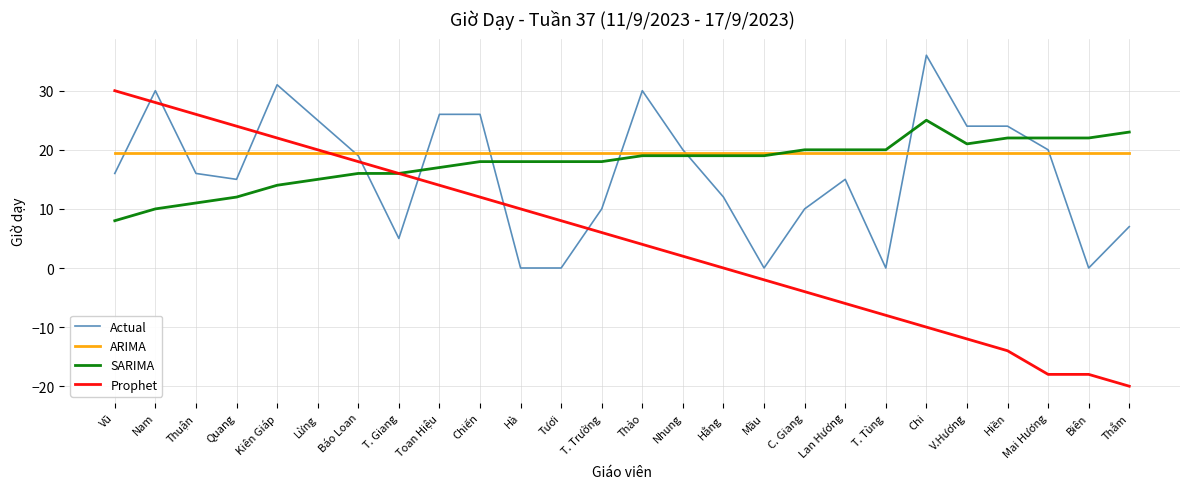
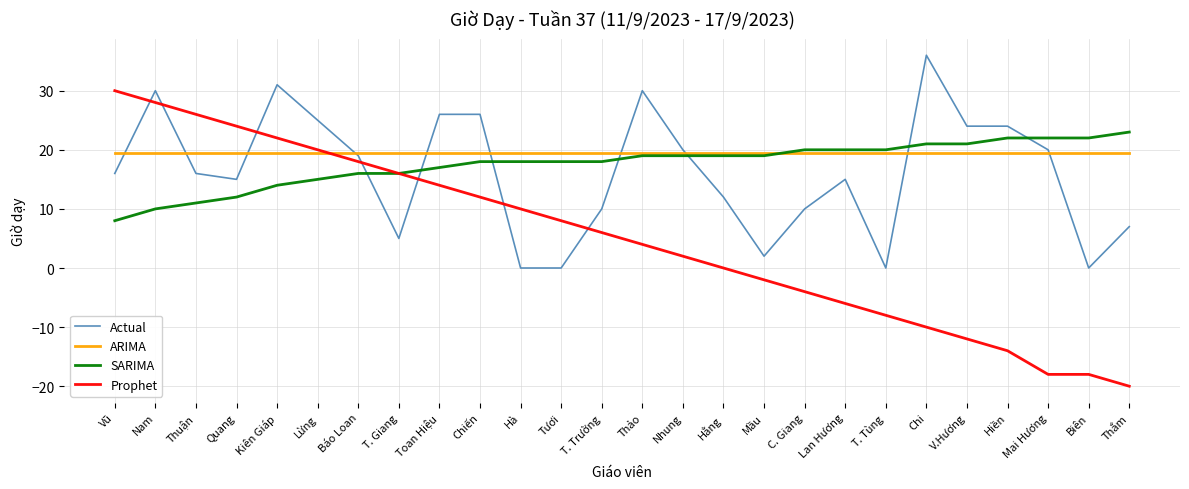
Actual, Mầu: 0 -> 2
SARIMA, Chi: 25 -> 21
